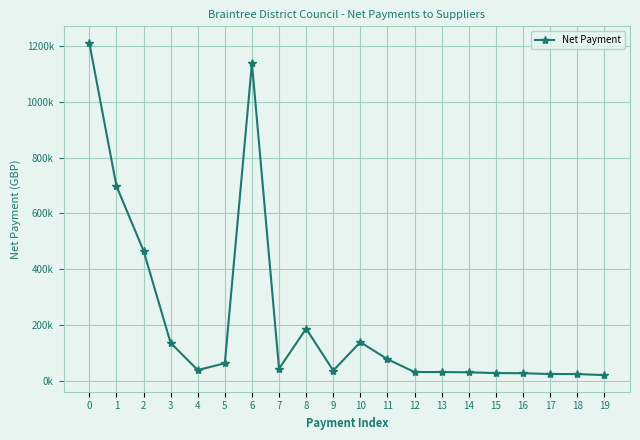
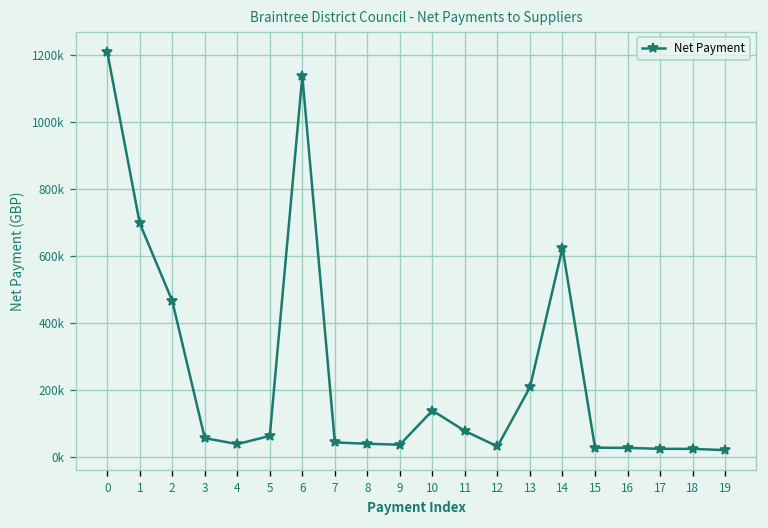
3: 140000 -> 60000
8: 190000 -> 40000
13: 30000 -> 210000
14: 30000 -> 620000
